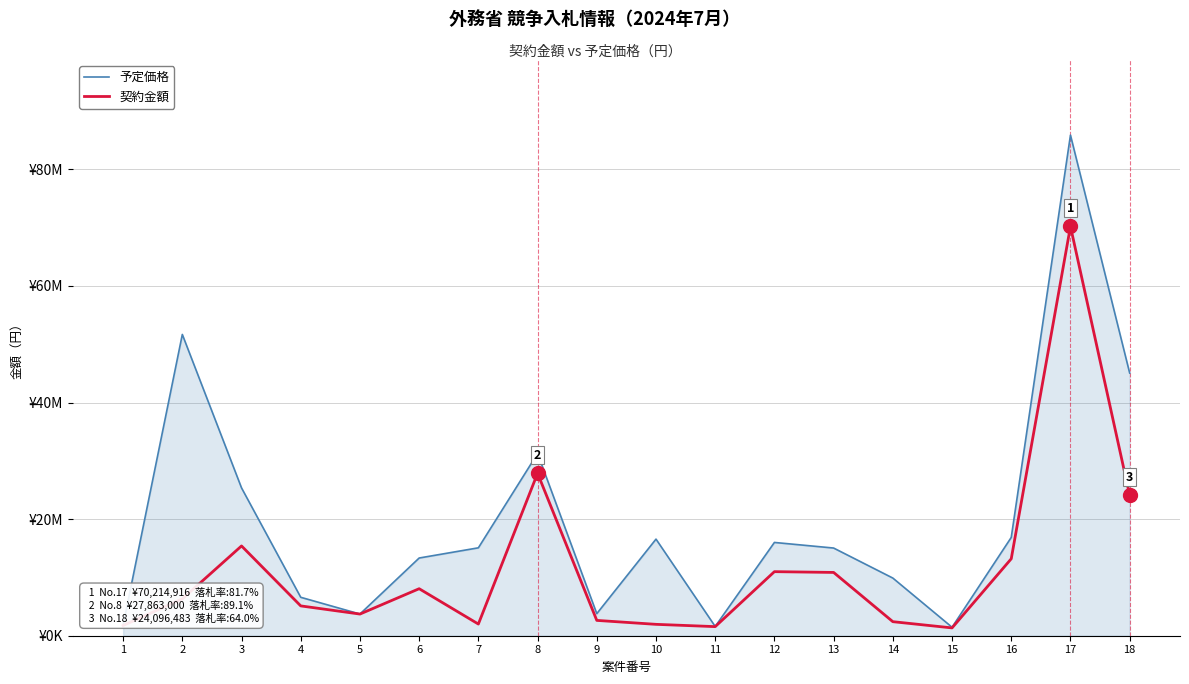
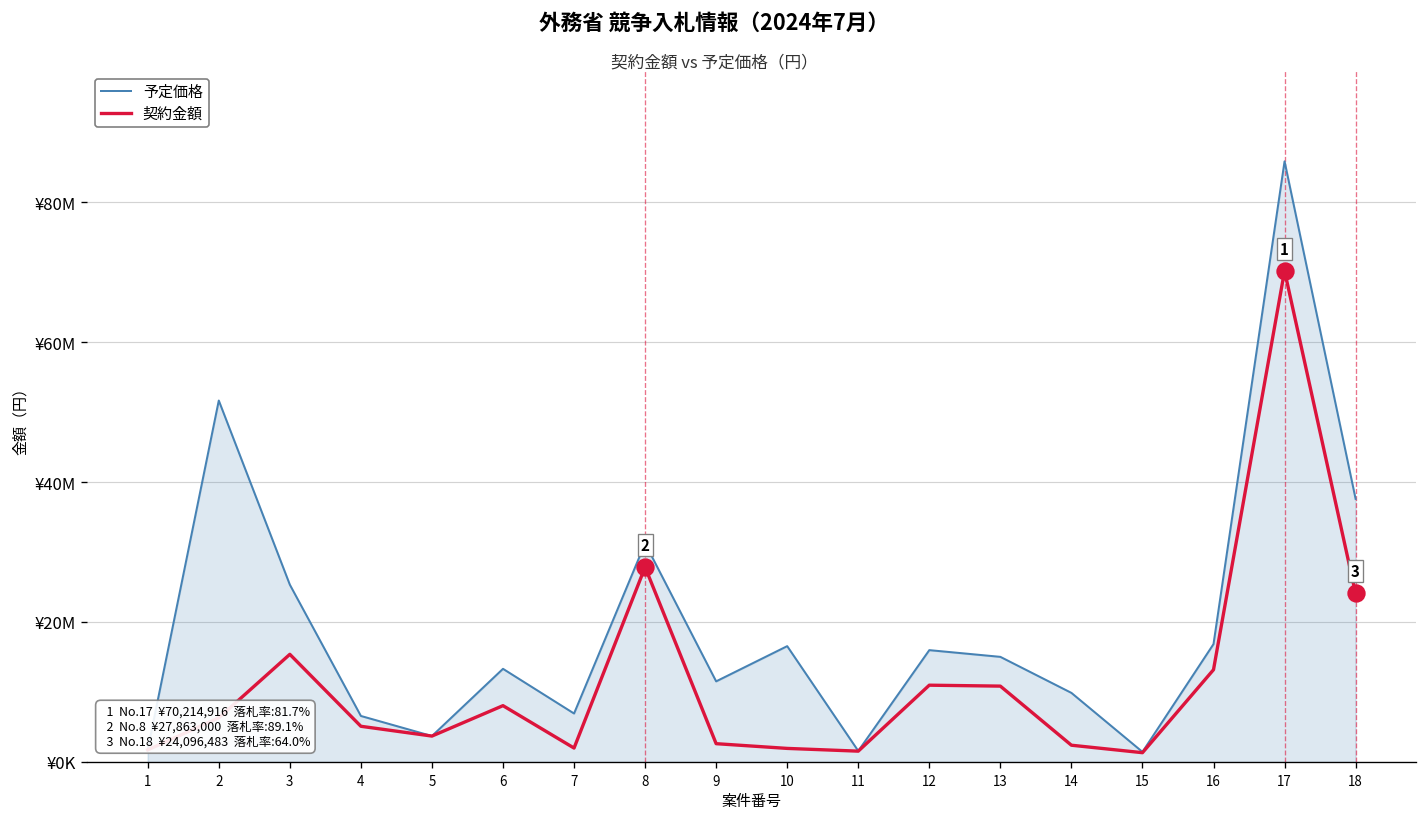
予定価格, 7: ¥15000000 -> ¥7000000
予定価格, 9: ¥4000000 -> ¥12000000
予定価格, 18: ¥45000000 -> ¥38000000
